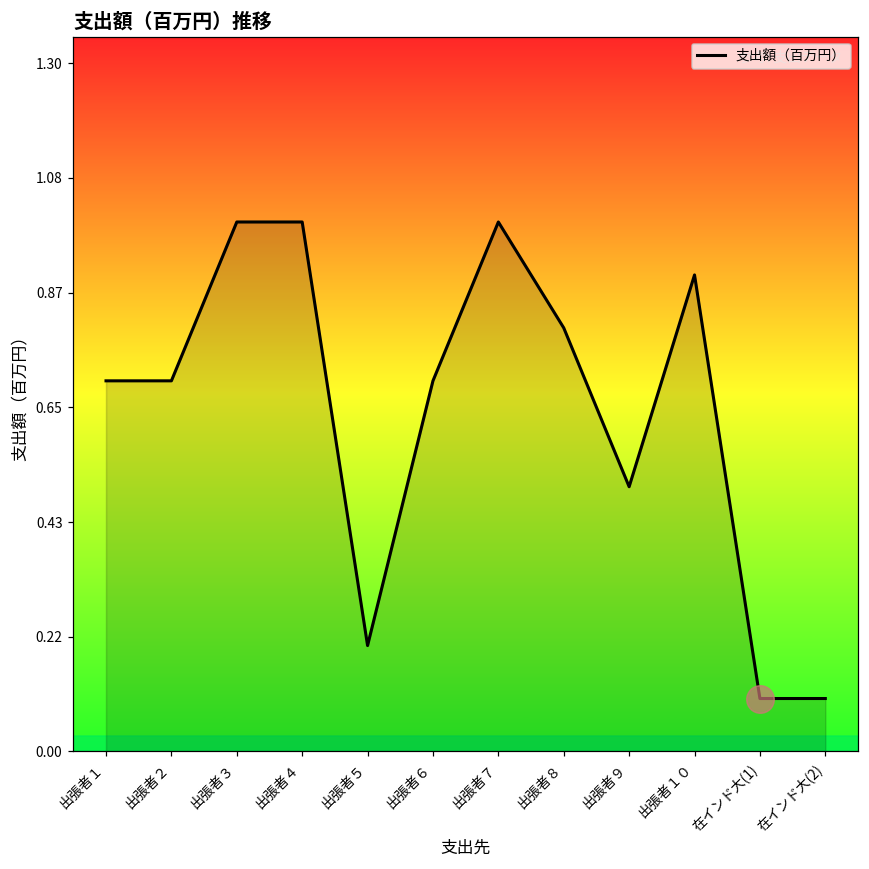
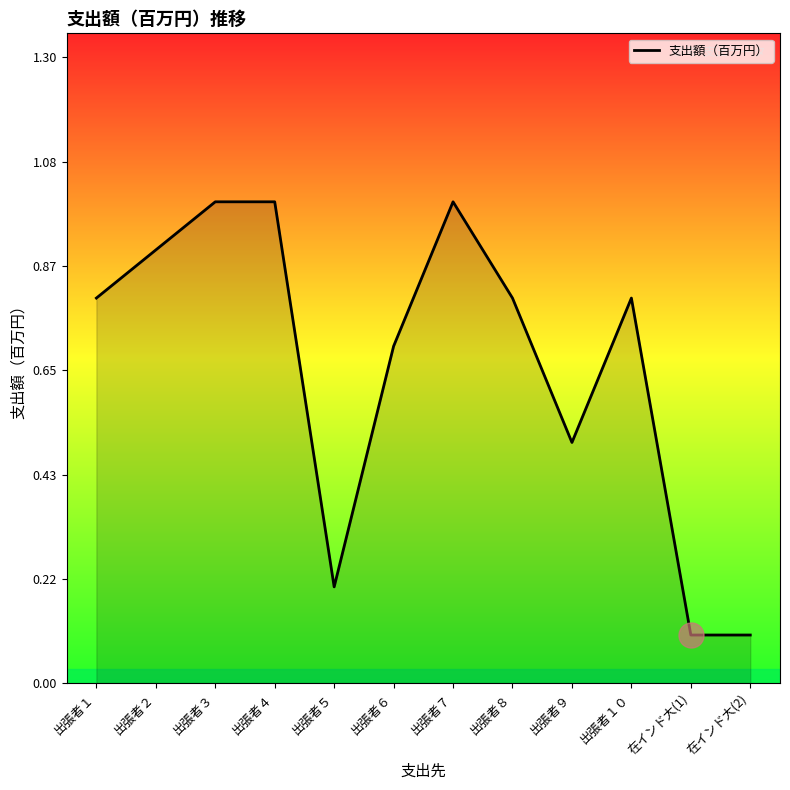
支出額（百万円）, 出張者１: 0.7 -> 0.8
支出額（百万円）, 出張者２: 0.7 -> 0.9
支出額（百万円）, 出張者１０: 0.9 -> 0.8
